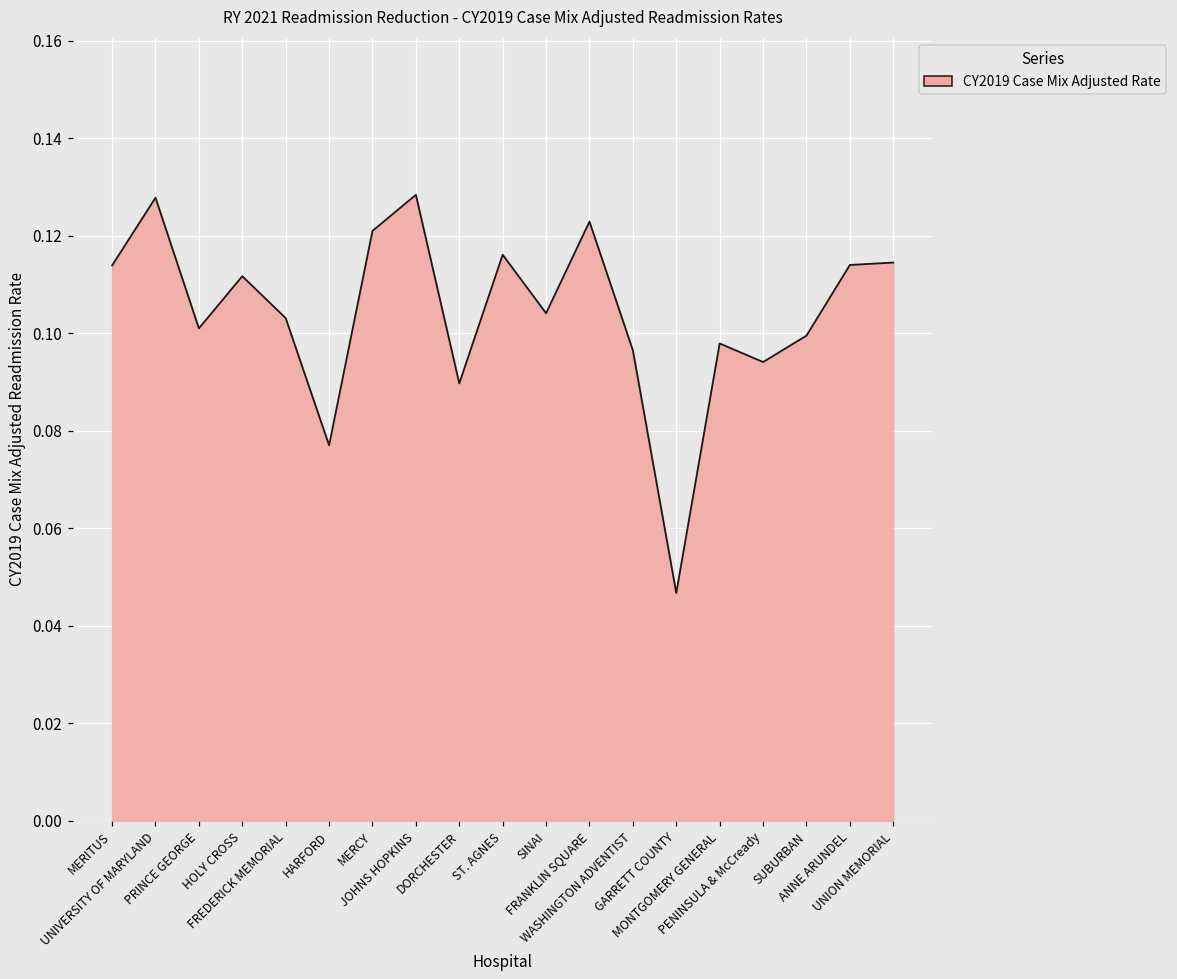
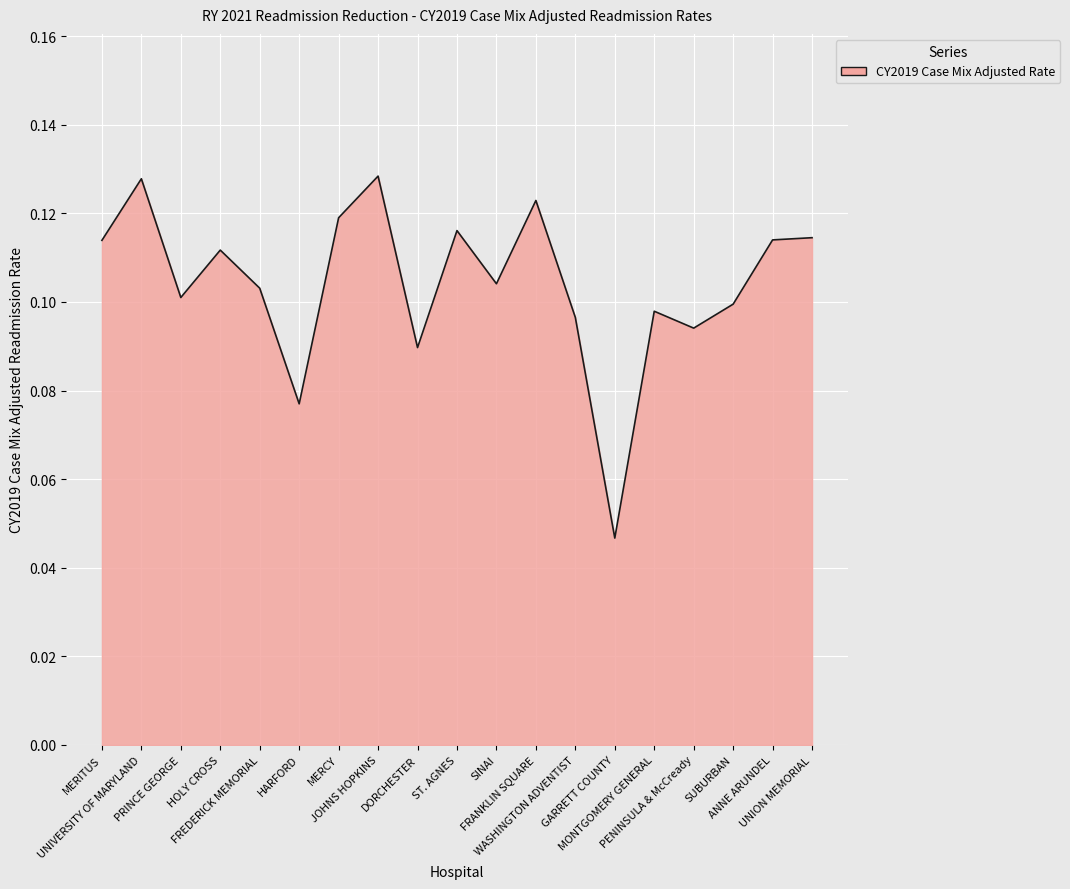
MERCY: 0.121 -> 0.119
